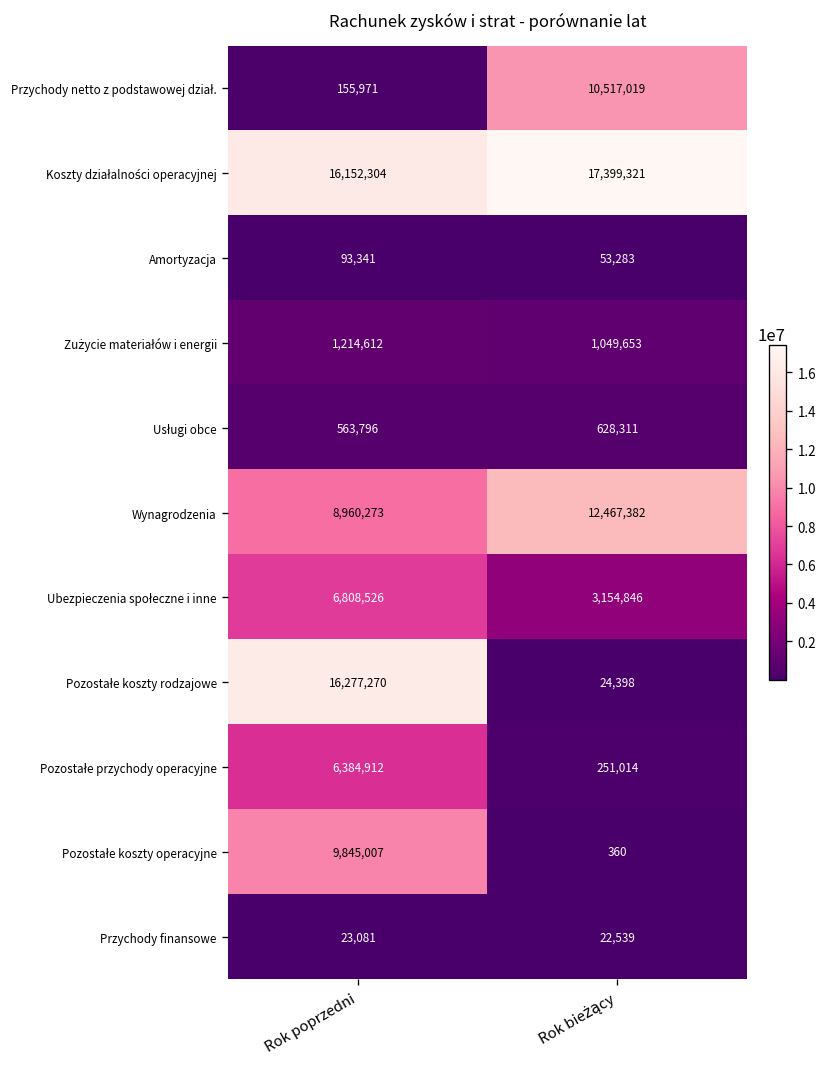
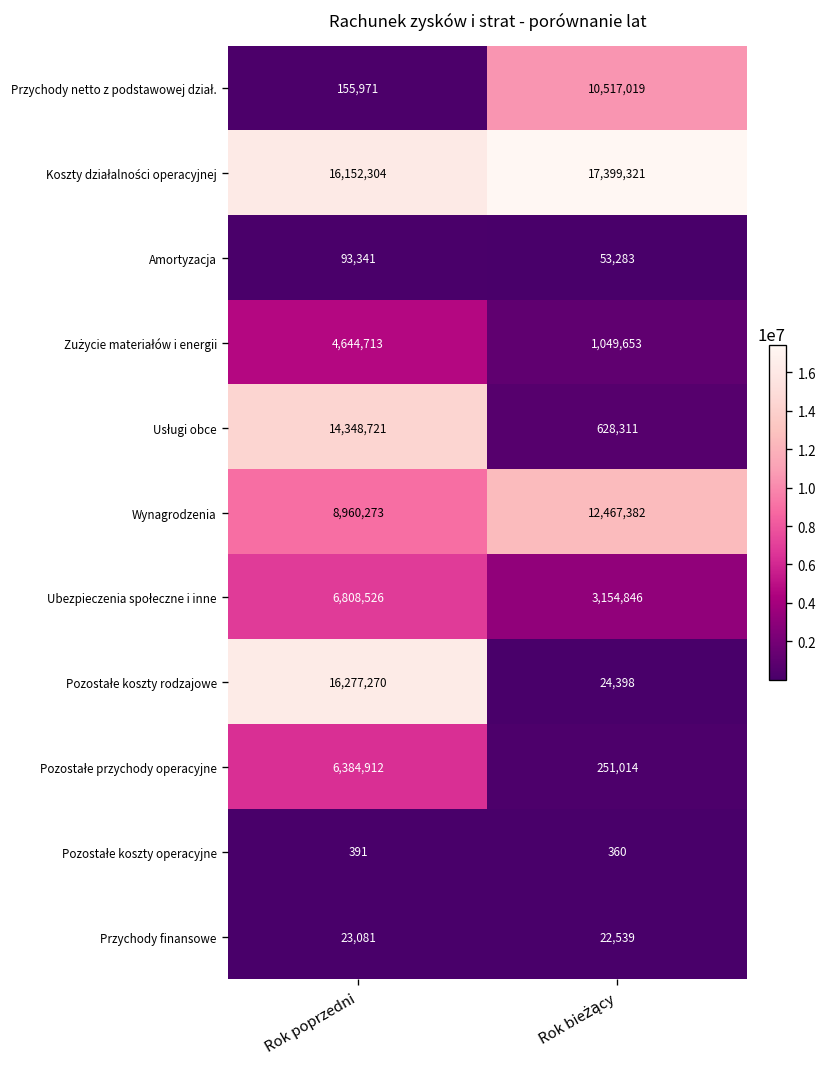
Zużycie materiałów i energii, Rok poprzedni: 1,214,612 -> 4,644,713
Usługi obce, Rok poprzedni: 563,796 -> 14,348,721
Pozostałe koszty operacyjne, Rok poprzedni: 9,845,007 -> 391
